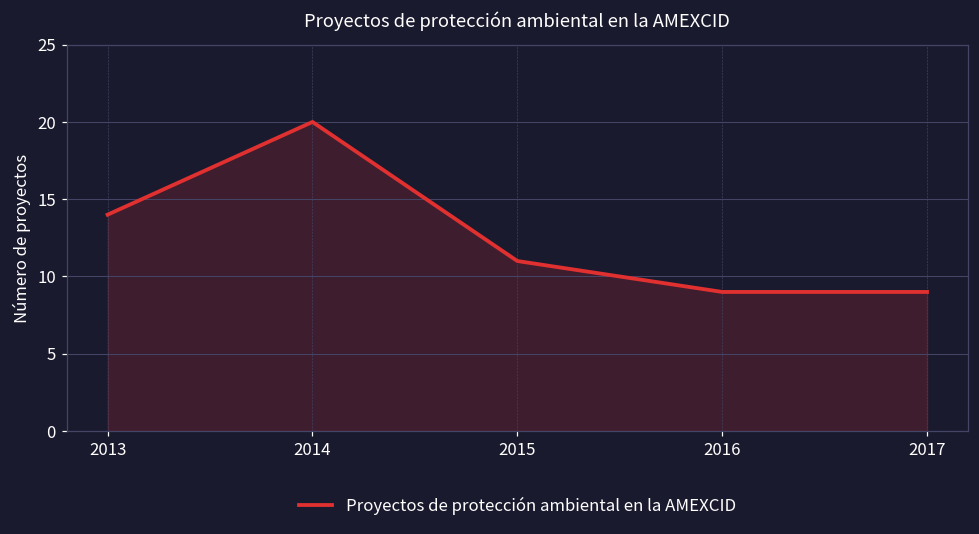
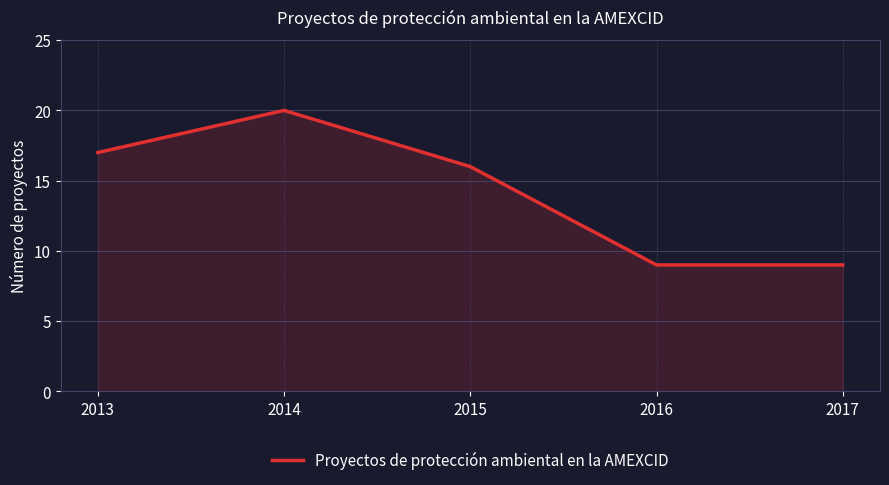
2013: 14 -> 17
2015: 11 -> 16
